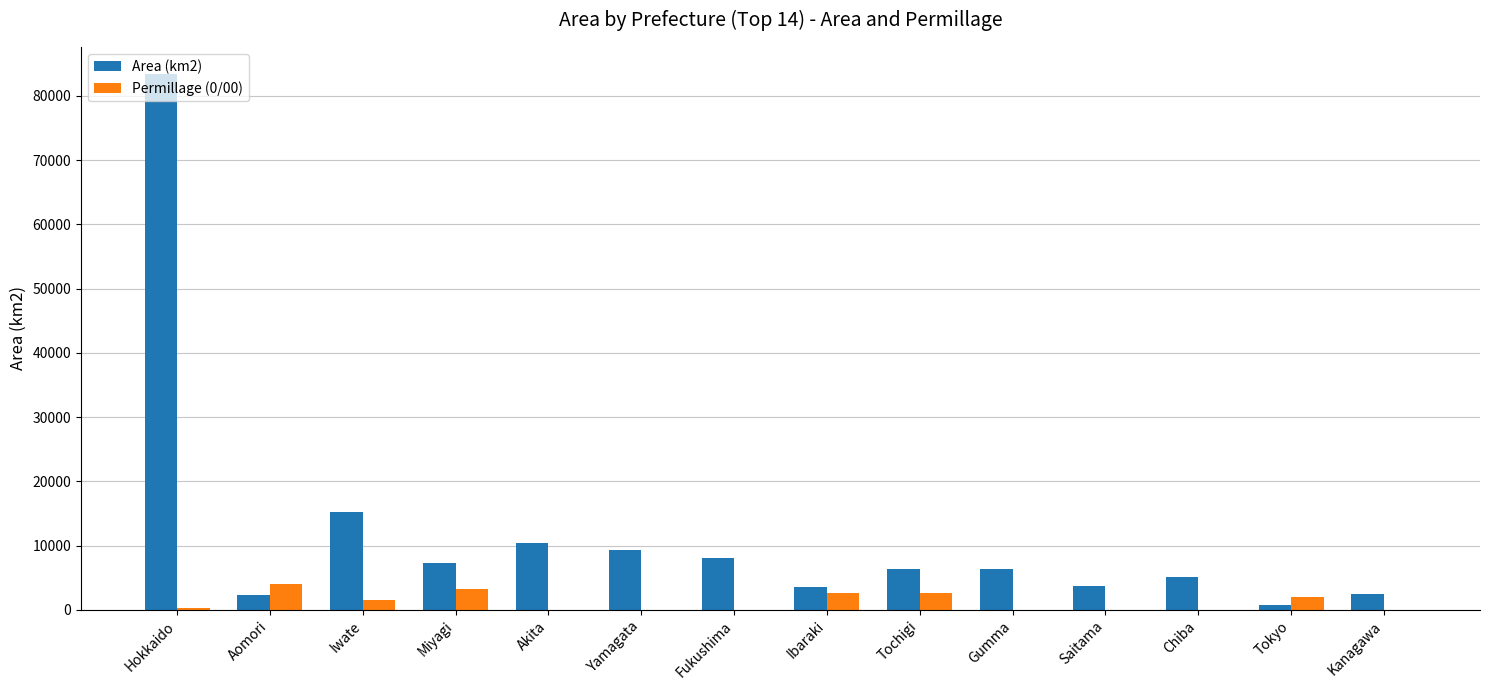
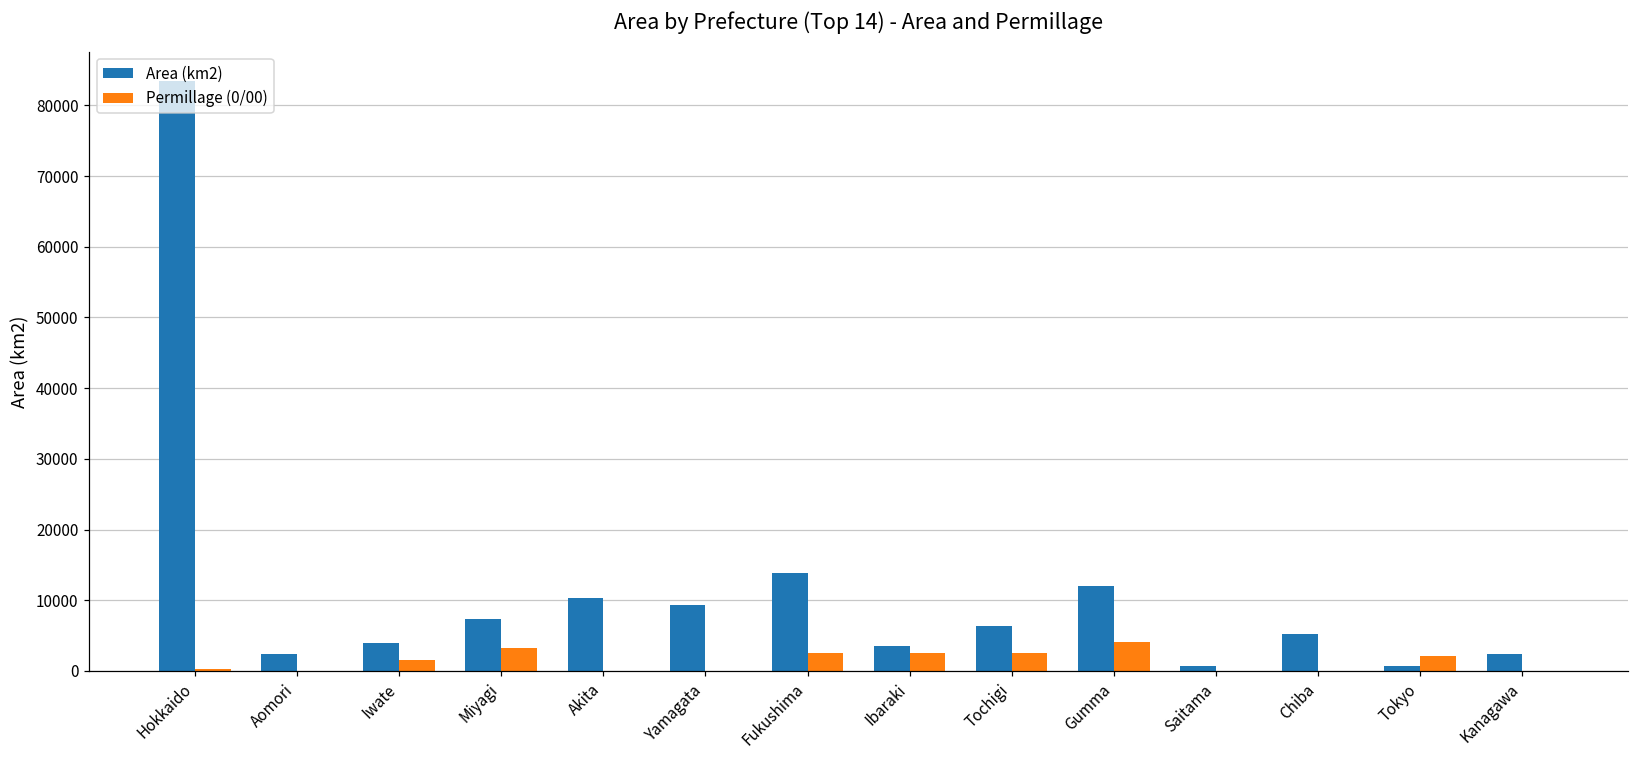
Permillage (0/00), Aomori: 4000 -> 0
Area (km2), Iwate: 15000 -> 4000
Area (km2), Fukushima: 8000 -> 14000
Permillage (0/00), Fukushima: 0 -> 3000
Area (km2), Gumma: 6000 -> 12000
Permillage (0/00), Gumma: 0 -> 4000
Area (km2), Saitama: 4000 -> 1000
